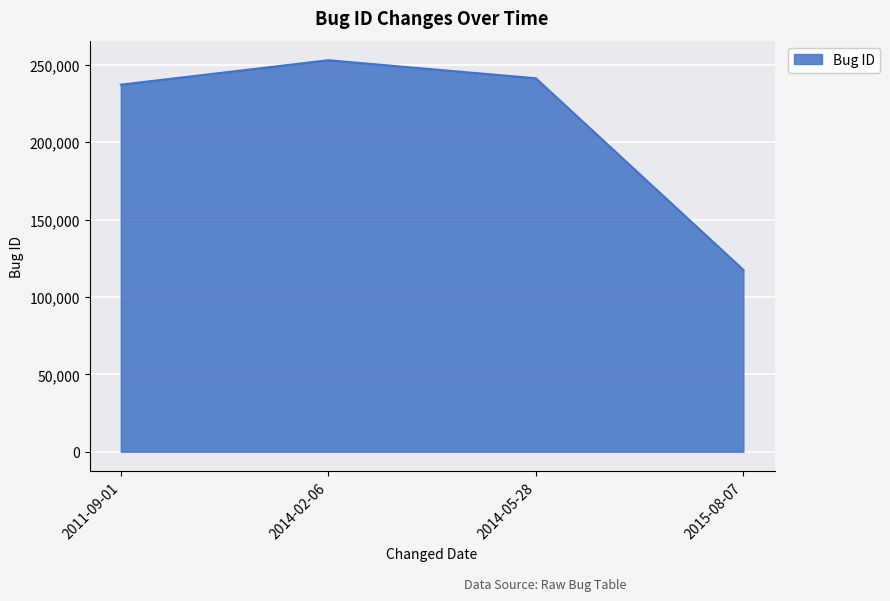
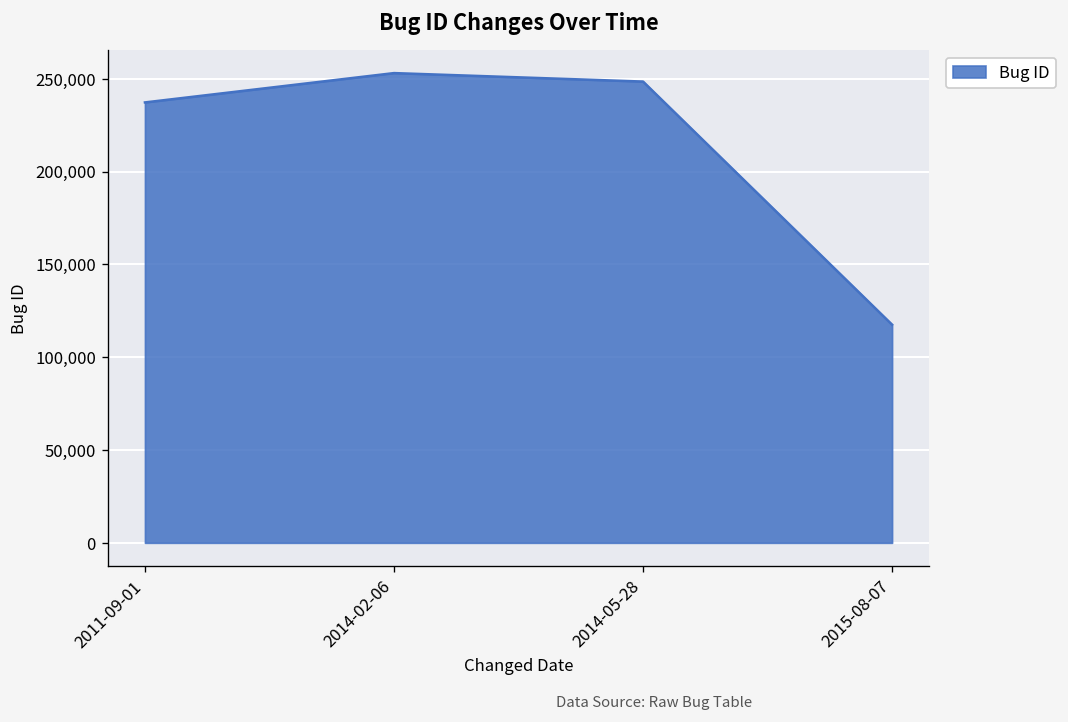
2014-05-28: 241,000 -> 248,000
